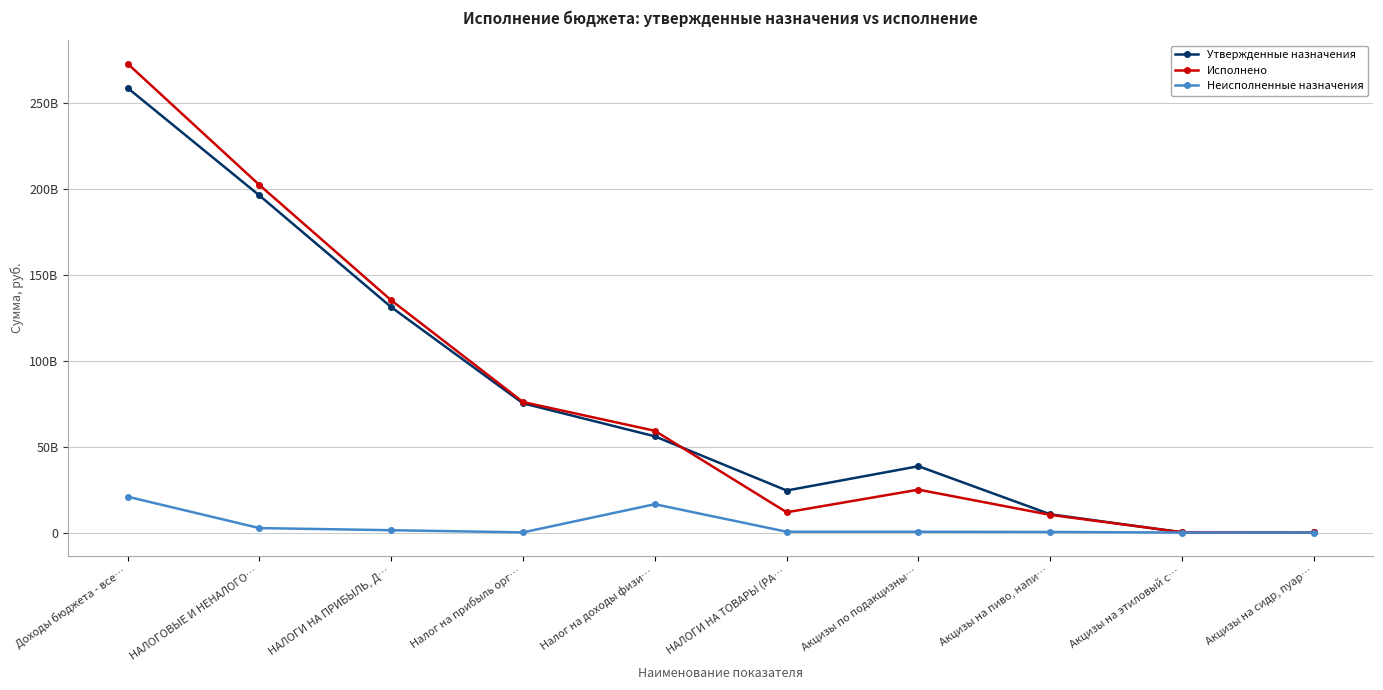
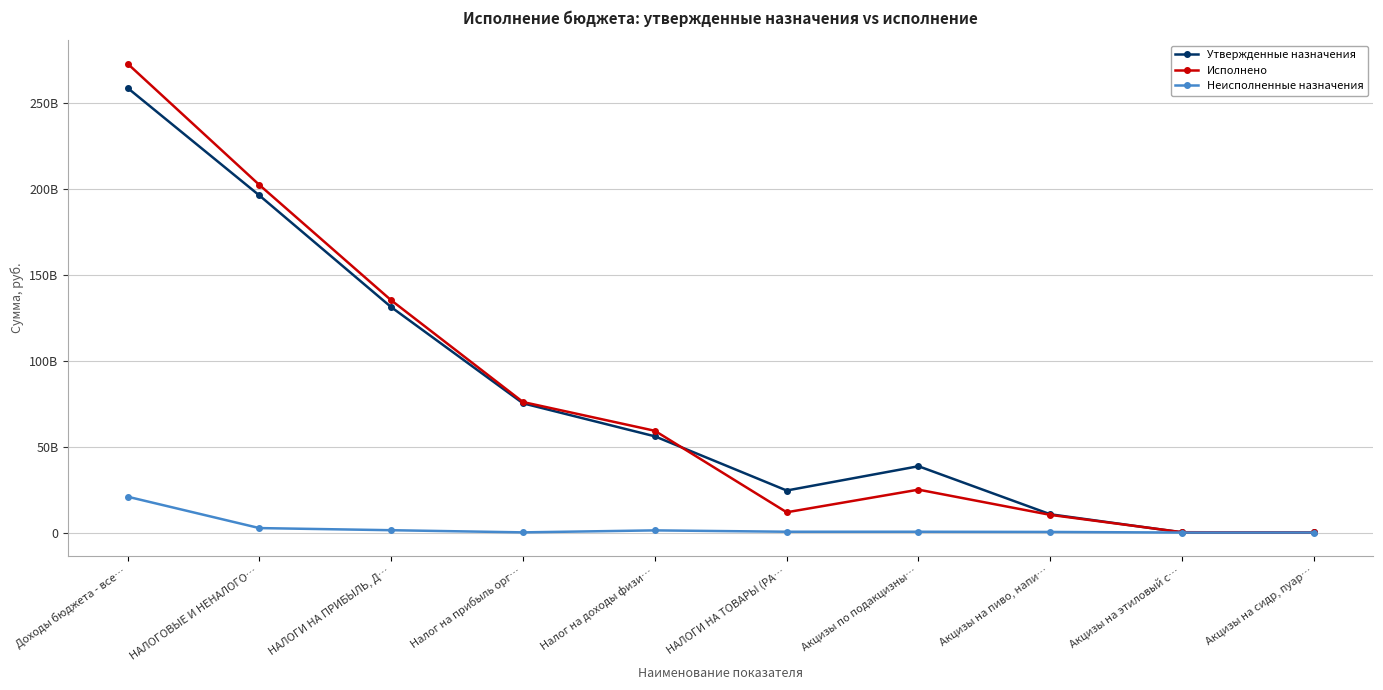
Неисполненные назначения, Налог на доходы физи…: 16000000000 -> 1000000000
